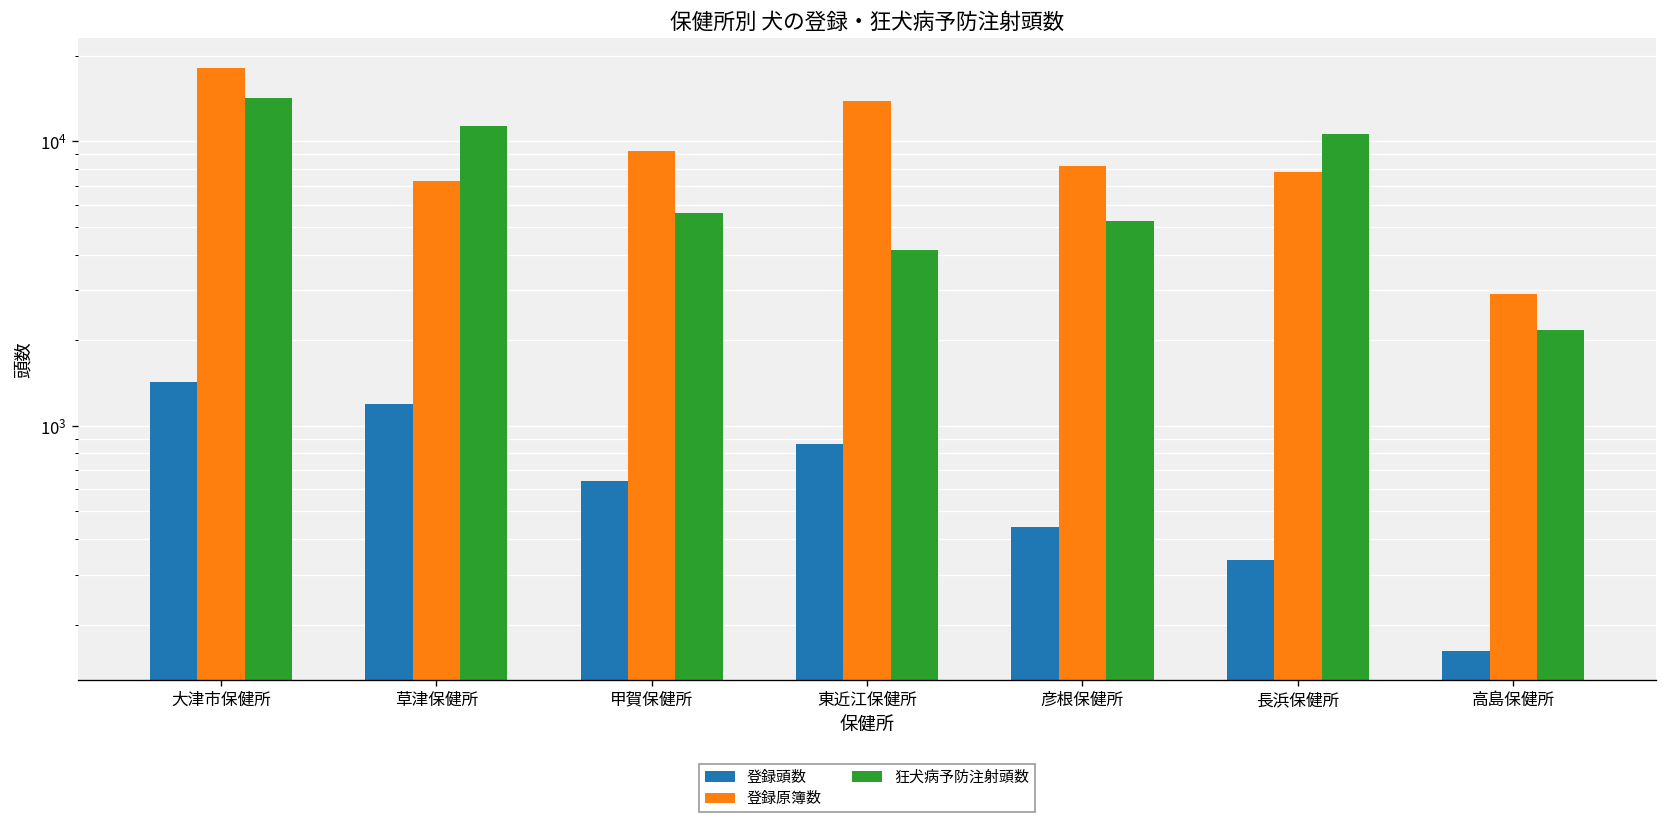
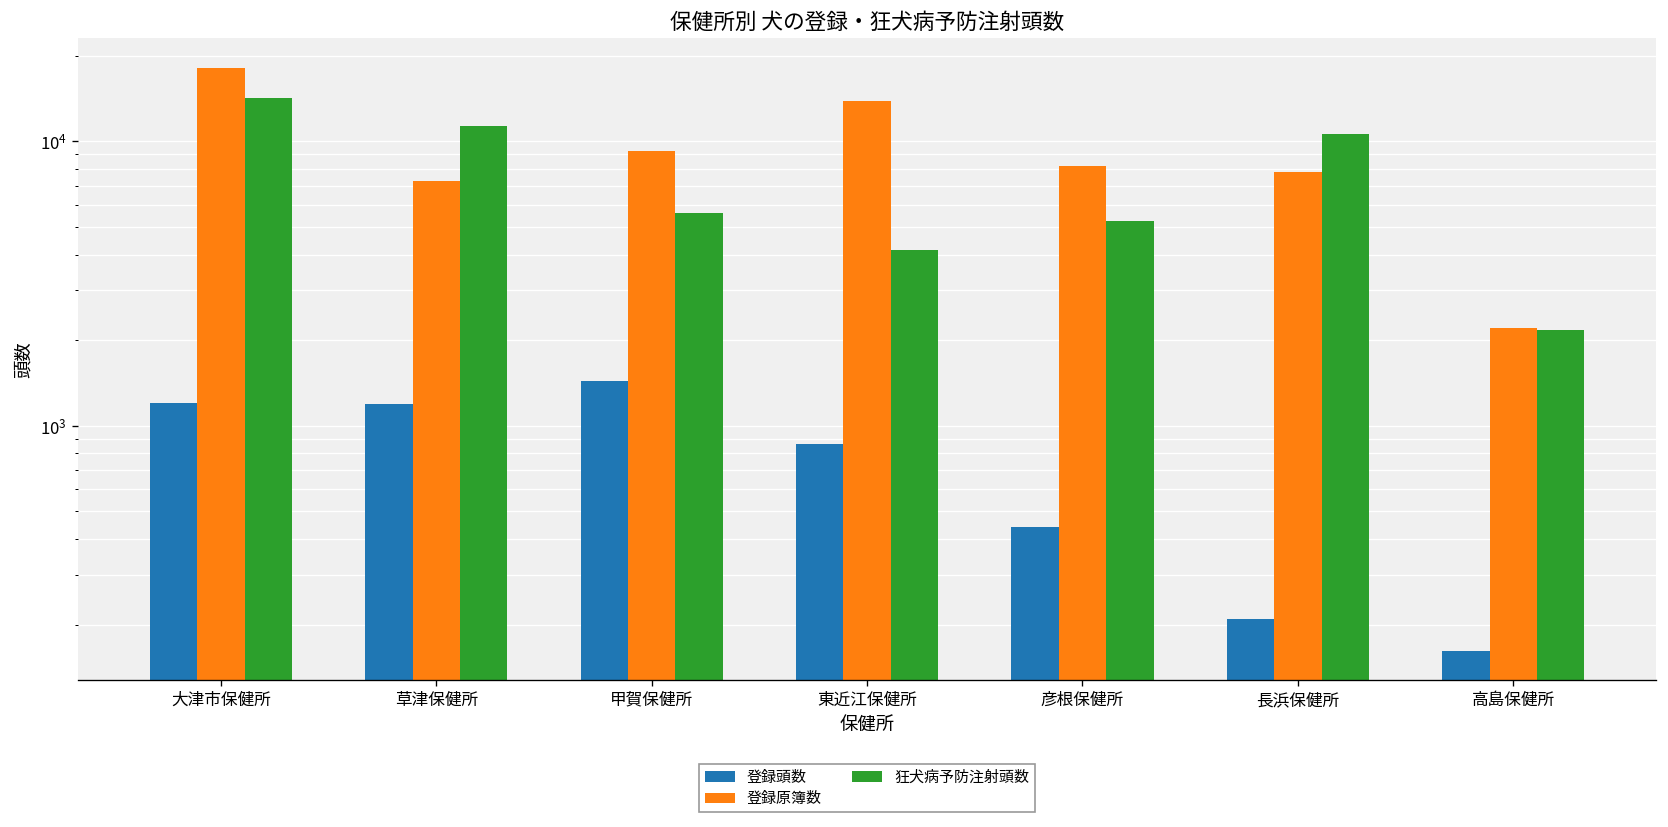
登録頭数, 大津市保健所: 1400 -> 1200
登録頭数, 甲賀保健所: 640 -> 1400
登録頭数, 長浜保健所: 340 -> 210
登録原簿数, 高島保健所: 2900 -> 2200
